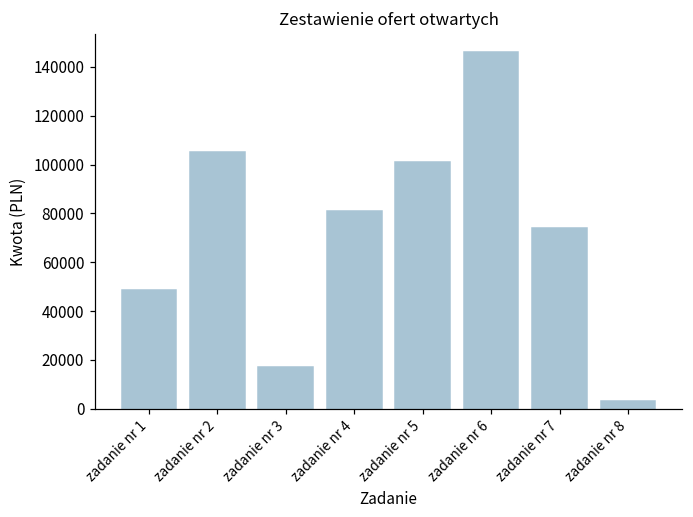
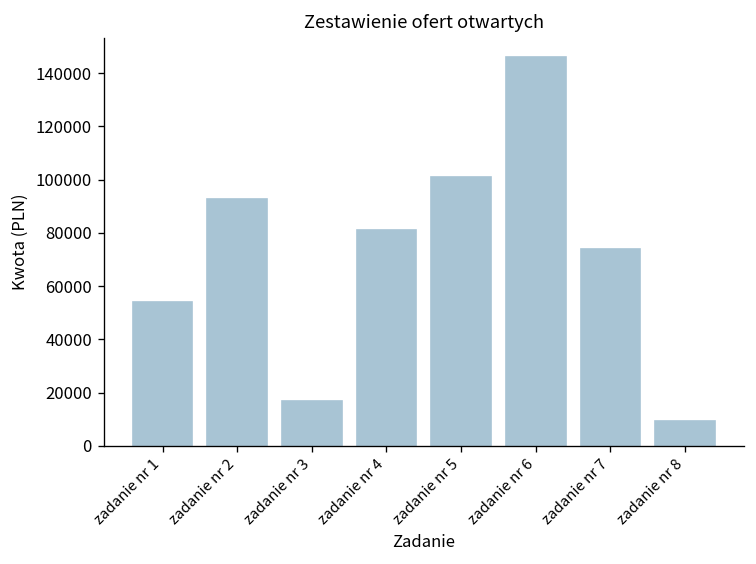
zadanie nr 1: 49000 -> 54000
zadanie nr 2: 105000 -> 93000
zadanie nr 8: 3000 -> 9000
